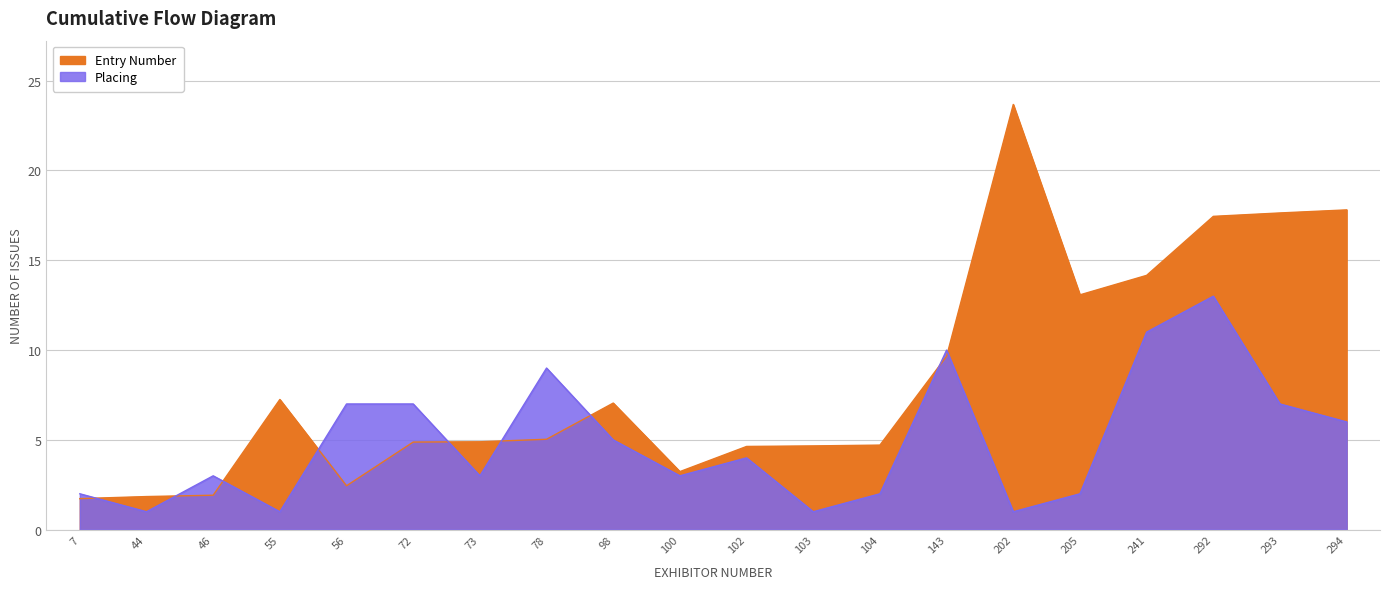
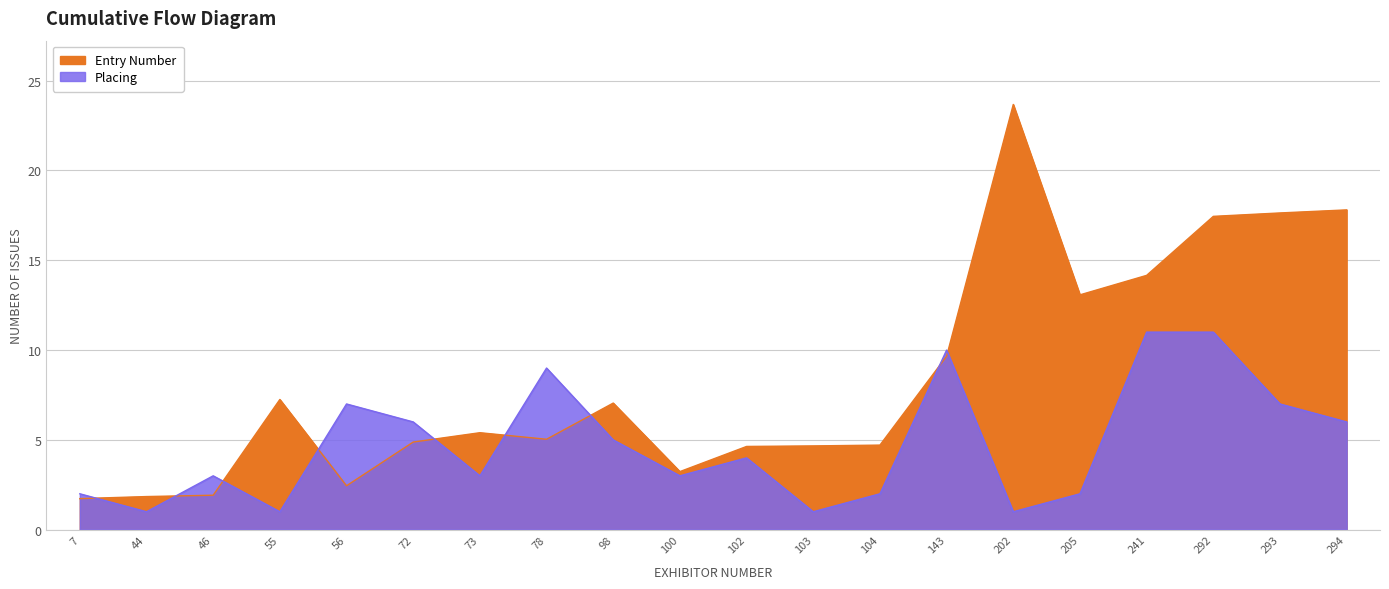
Placing, 72: 7 -> 6
Entry Number, 73: 4.9 -> 5.4
Placing, 292: 13 -> 11
